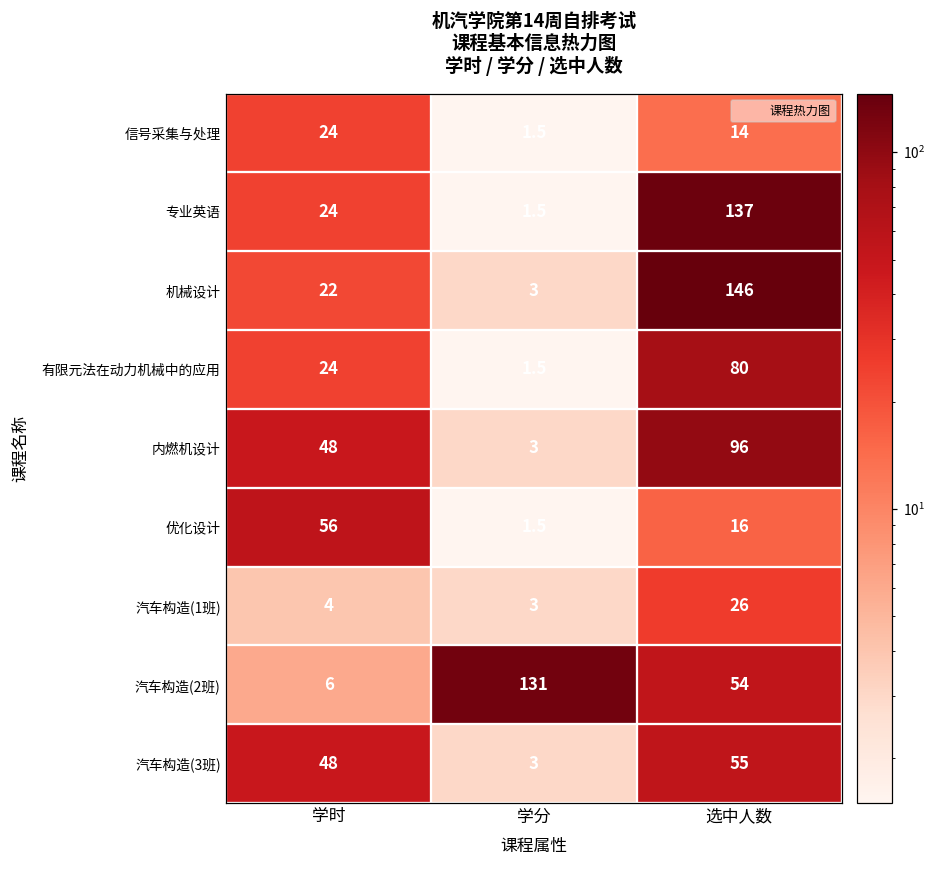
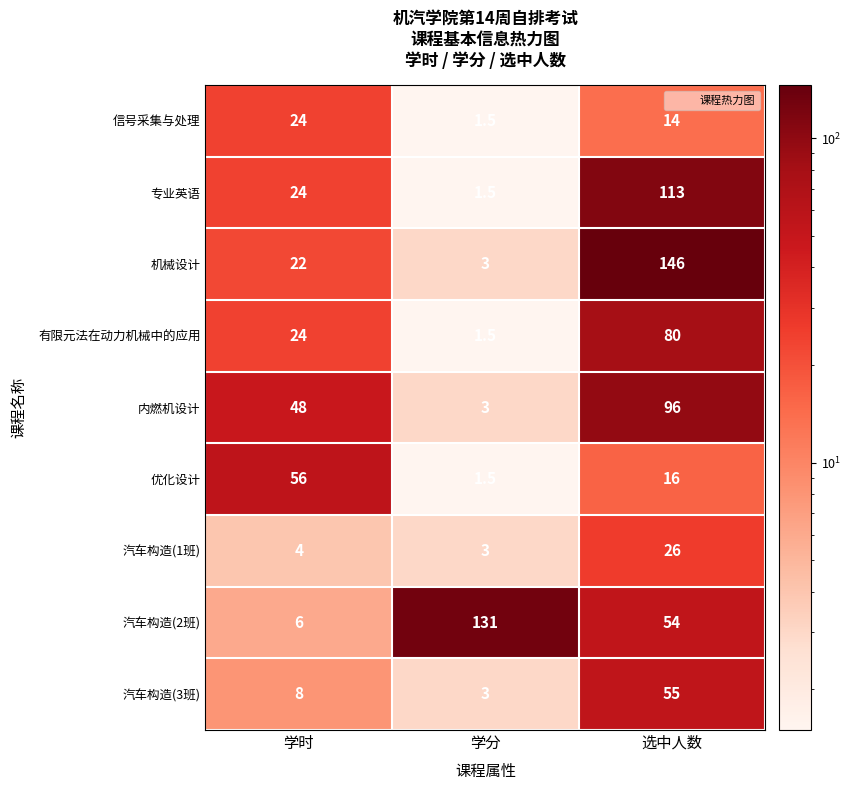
专业英语, 选中人数: 137 -> 113
汽车构造(3班), 学时: 48 -> 8
